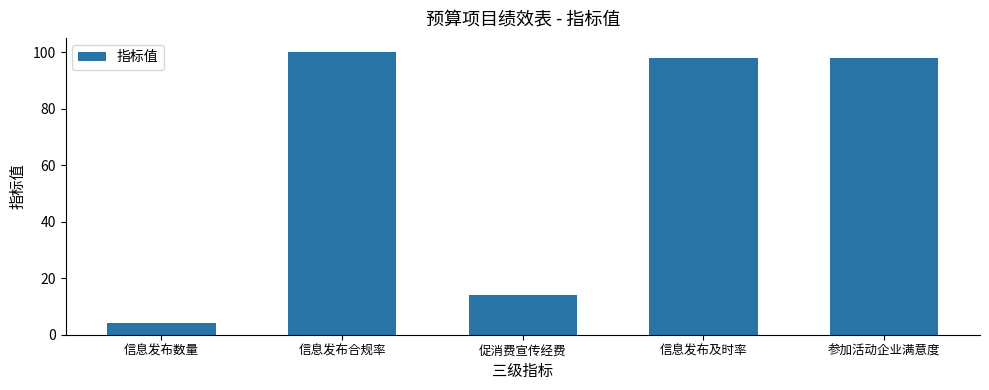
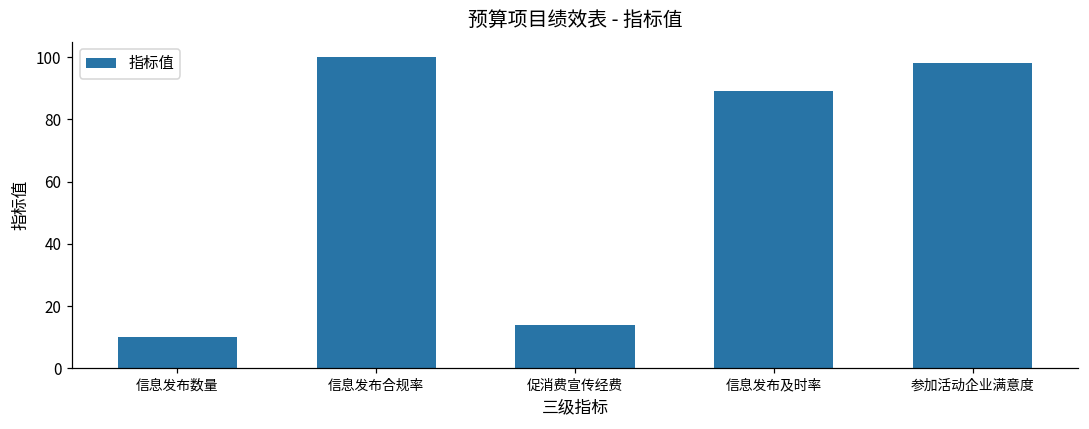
信息发布数量: 4 -> 10
信息发布及时率: 98 -> 89
